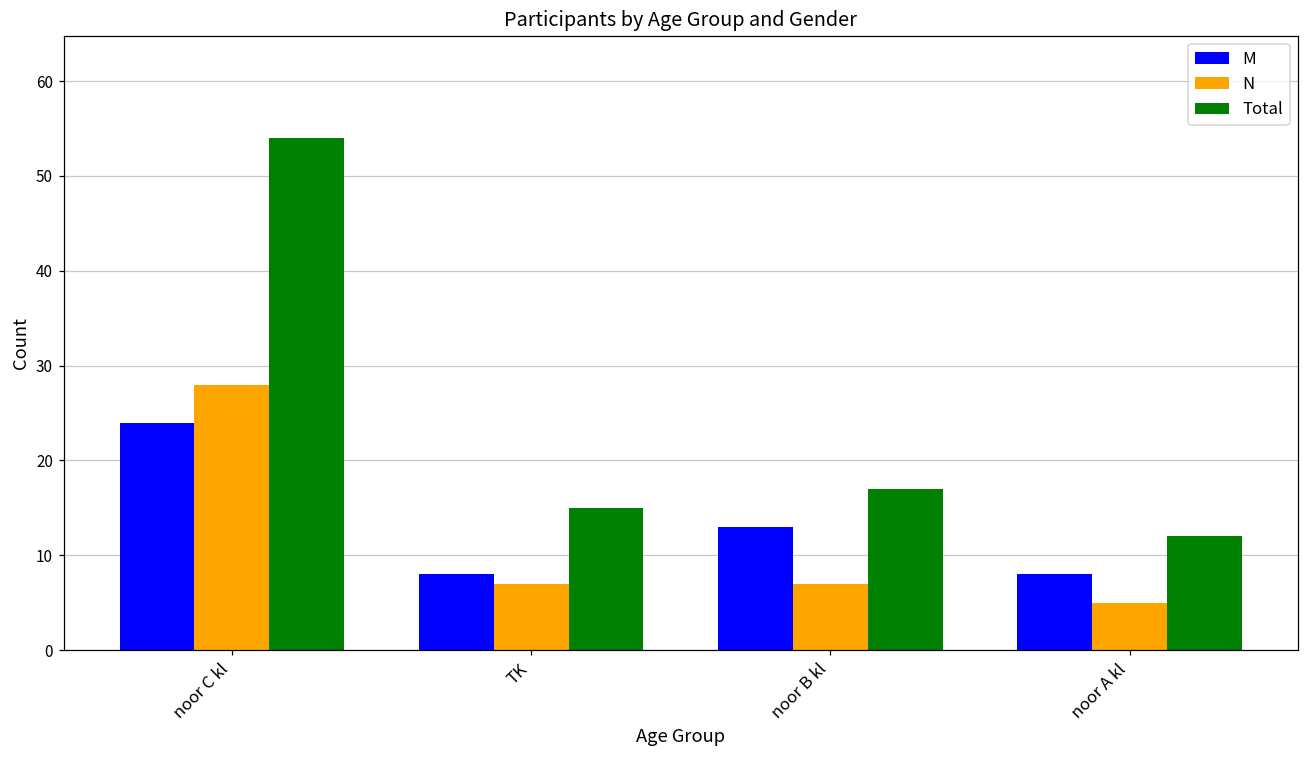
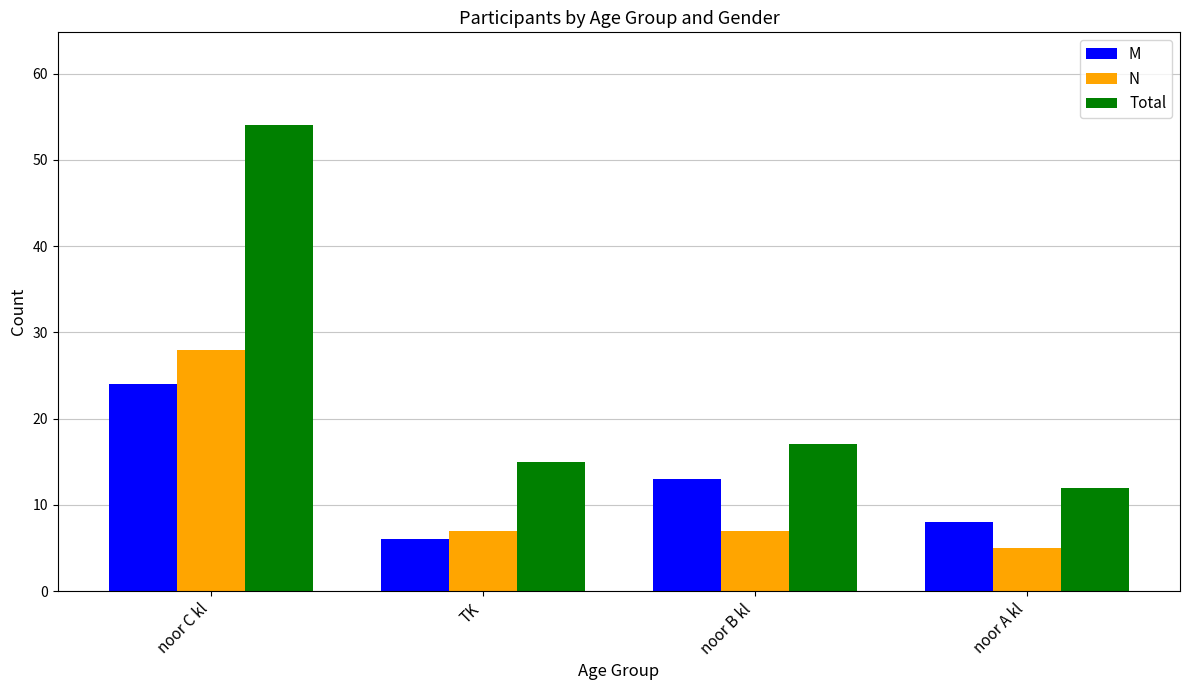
M, TK: 8 -> 6
